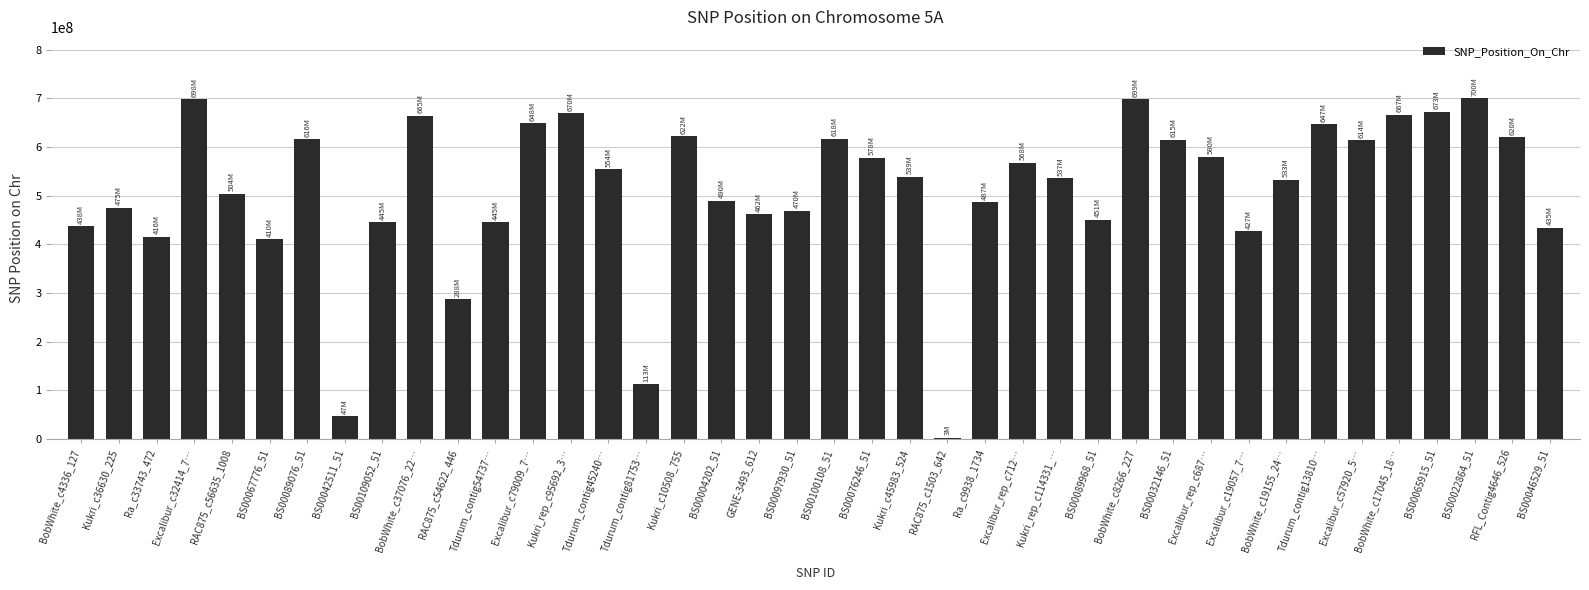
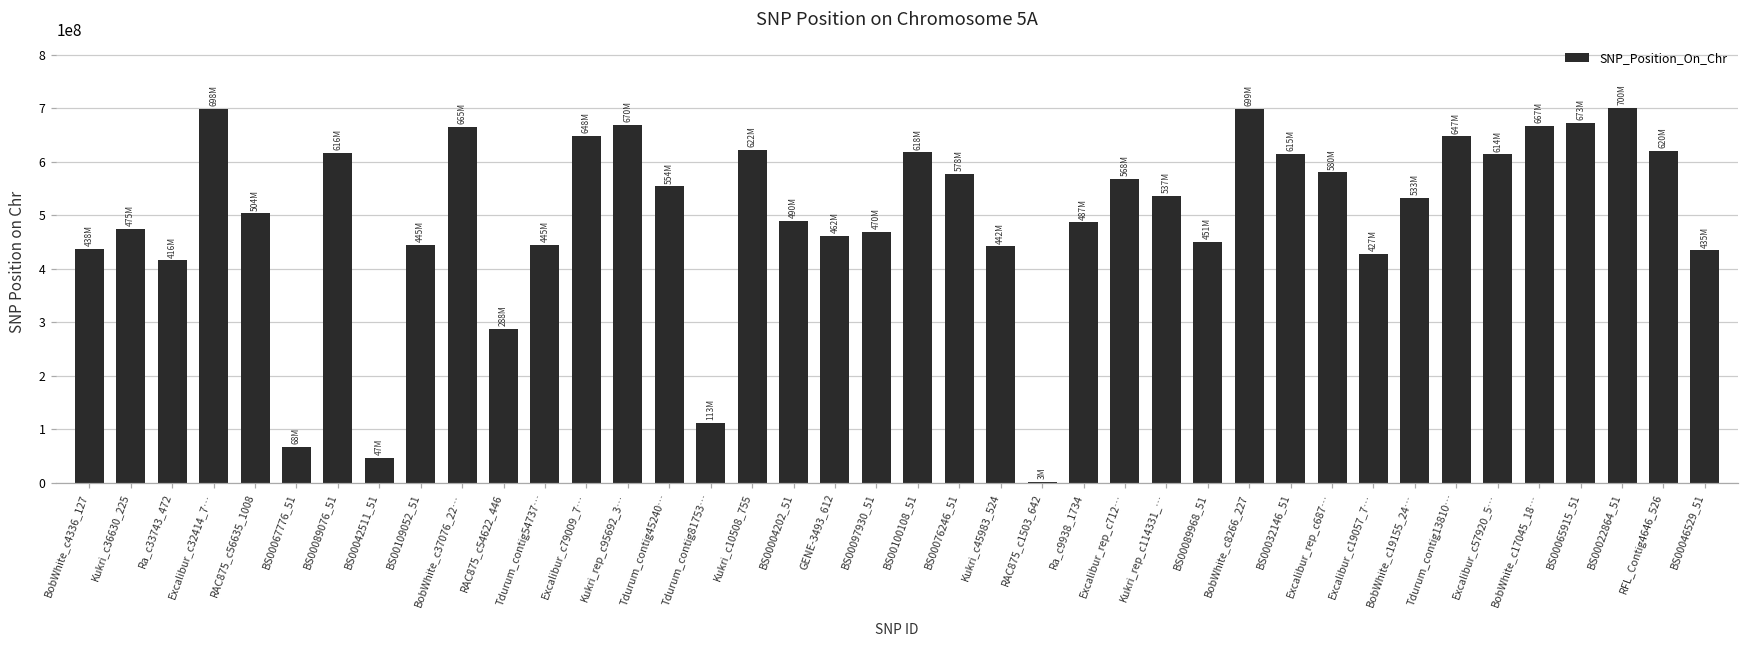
BS00067776_51: 410M -> 68M
Kukri_c45983_524: 539M -> 442M
